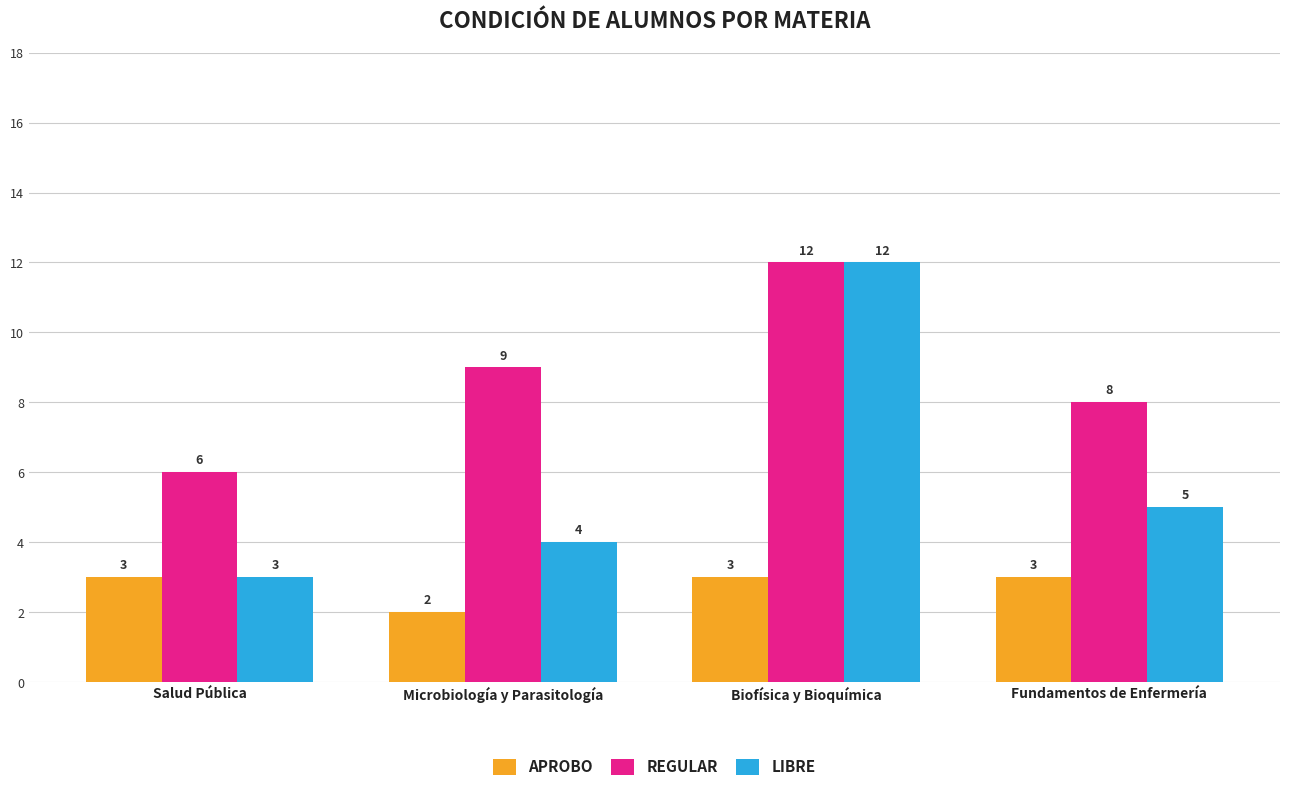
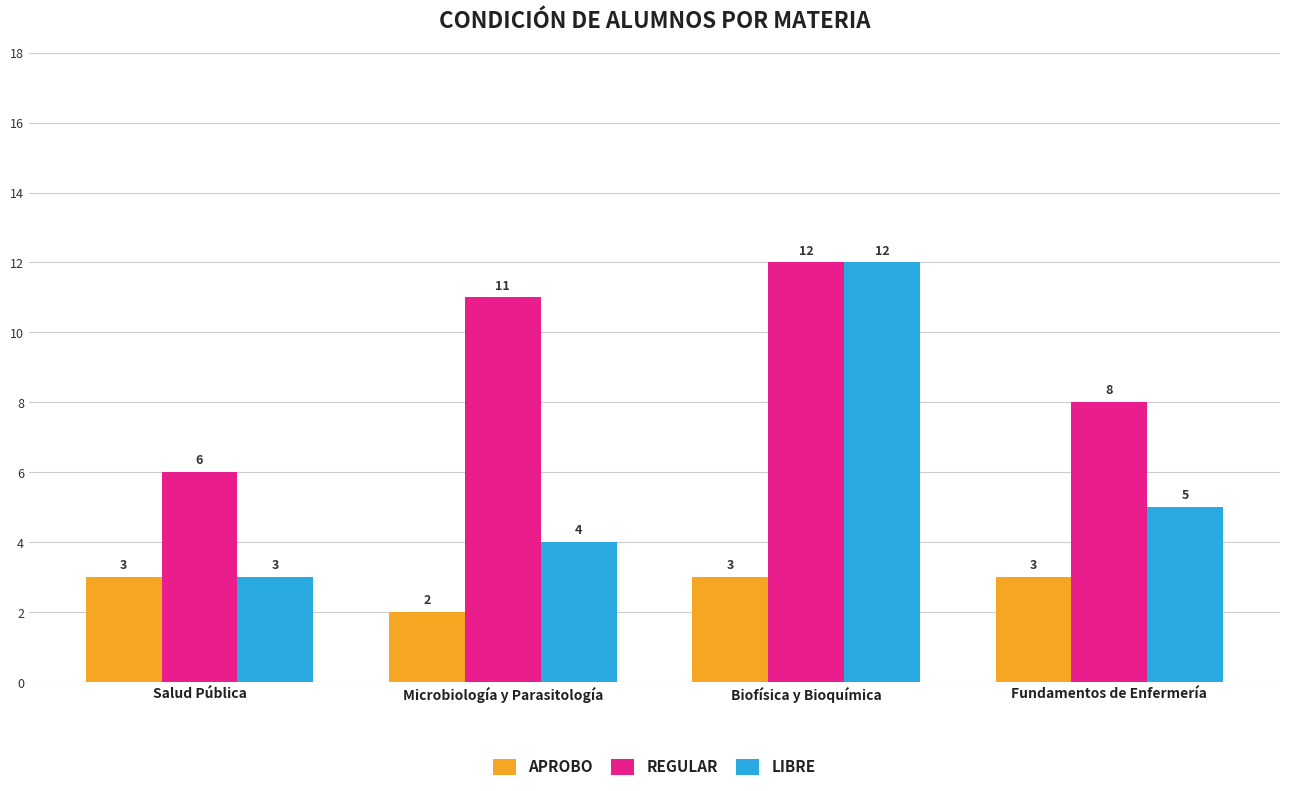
REGULAR, Microbiología y Parasitología: 9 -> 11
